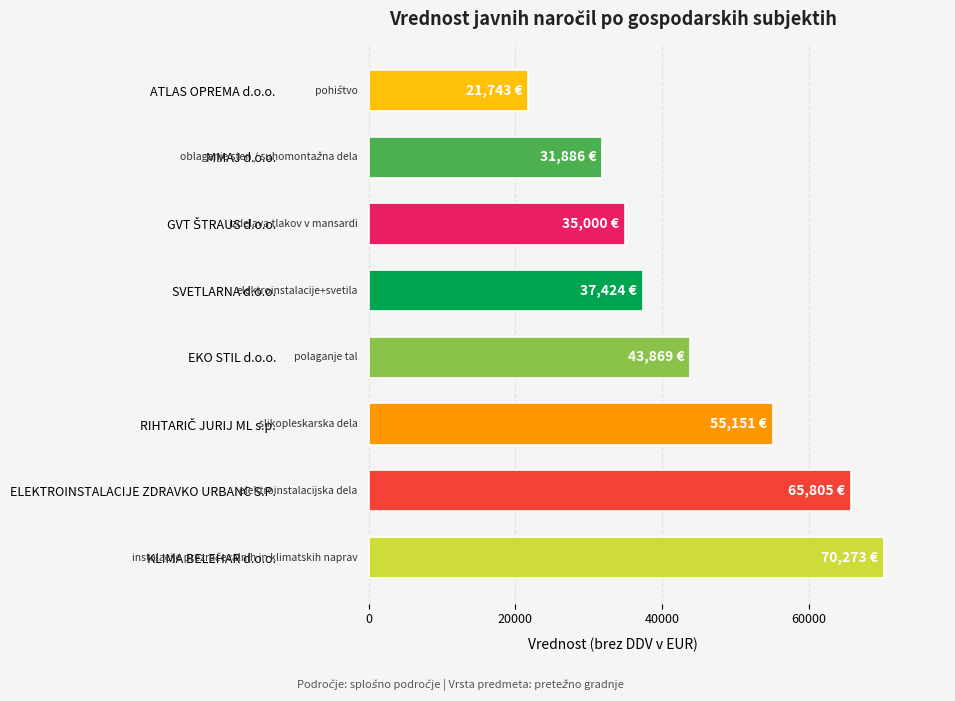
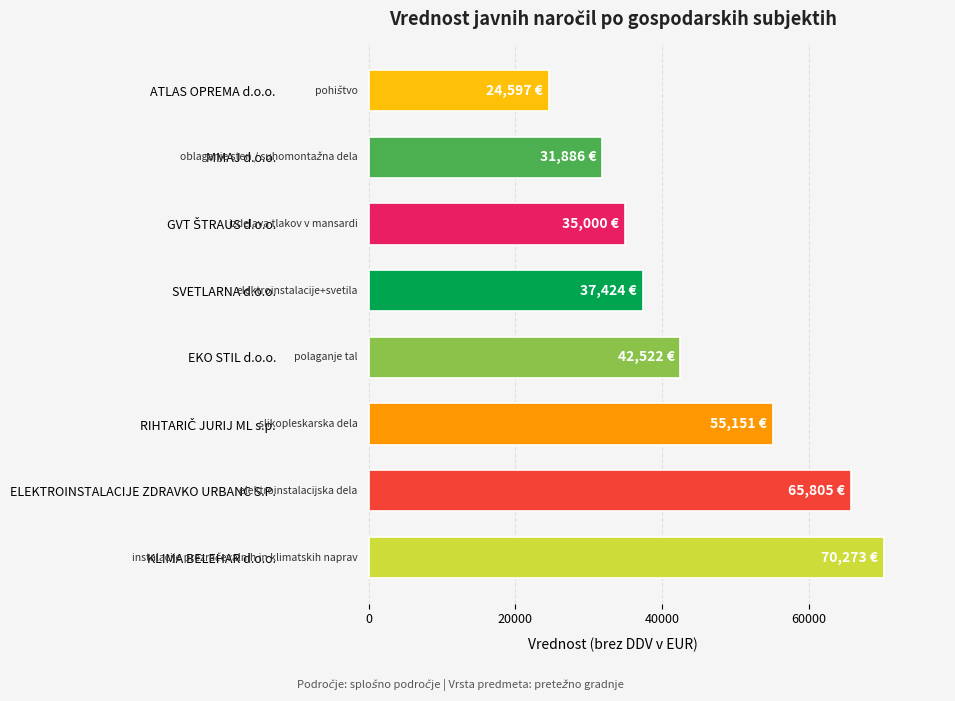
ATLAS OPREMA d.o.o.: 21,743 -> 24,597
EKO STIL d.o.o.: 43,869 -> 42,522
